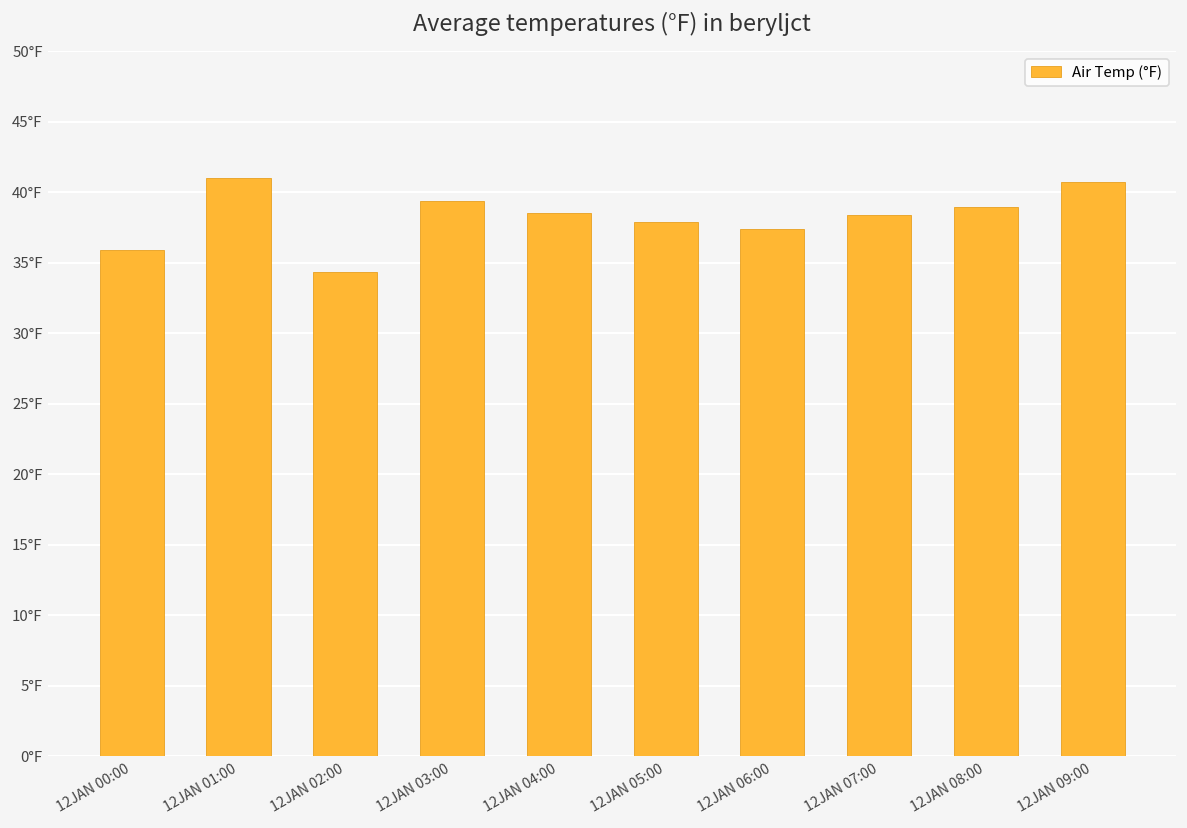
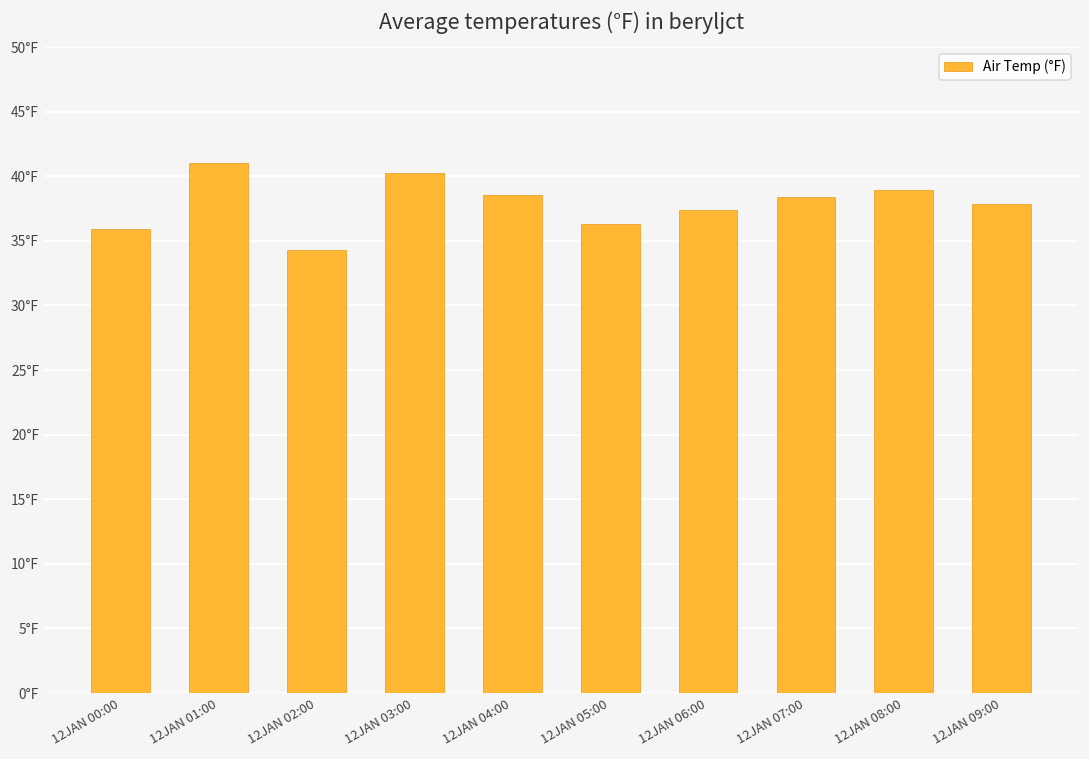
12JAN 03:00: 39.4°F -> 40.2°F
12JAN 05:00: 37.9°F -> 36.3°F
12JAN 09:00: 40.7°F -> 37.9°F
